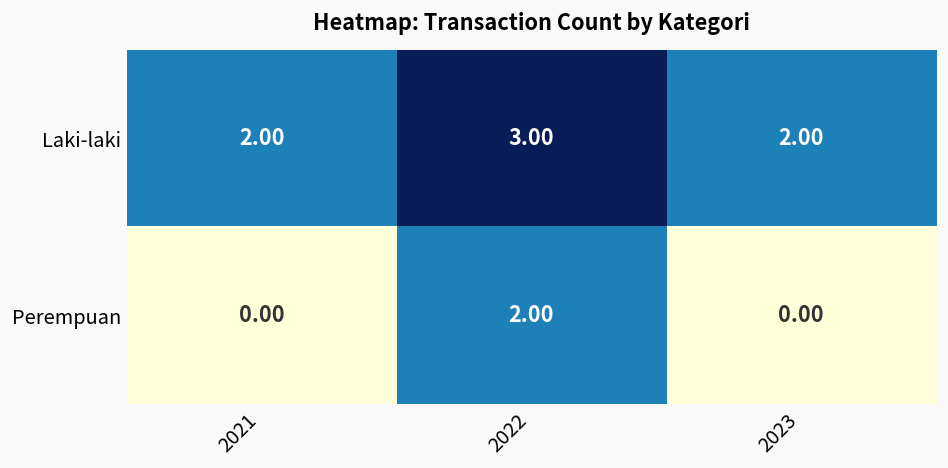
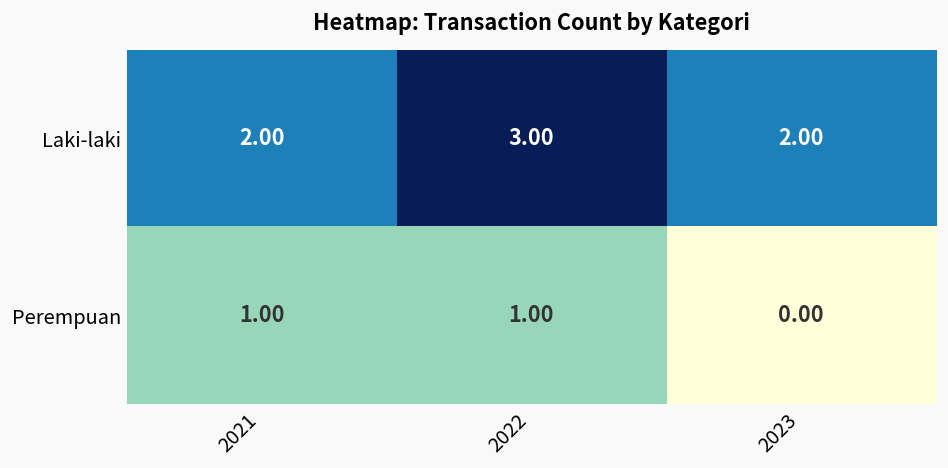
Perempuan, 2021: 0.00 -> 1.00
Perempuan, 2022: 2.00 -> 1.00
